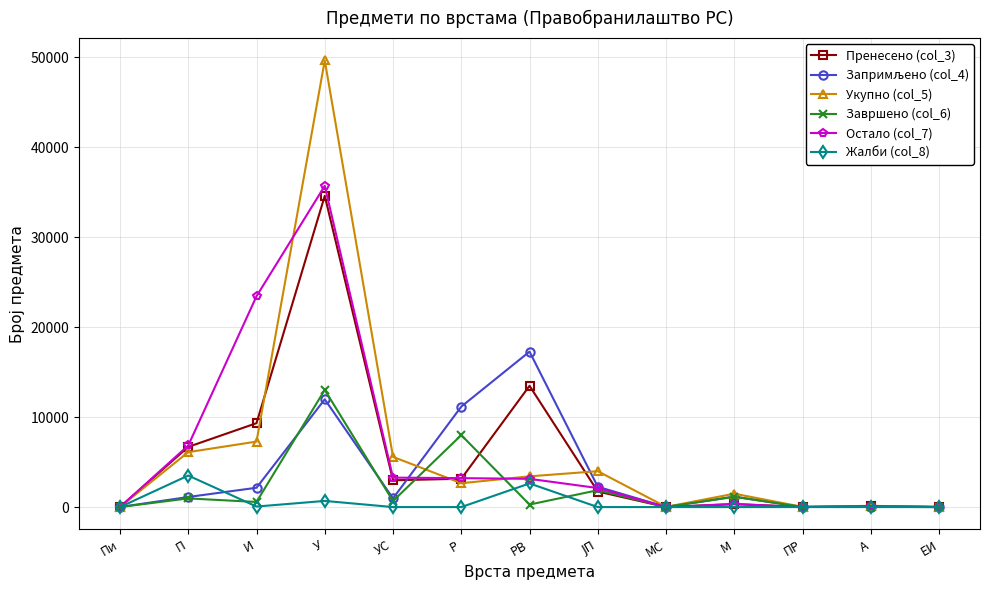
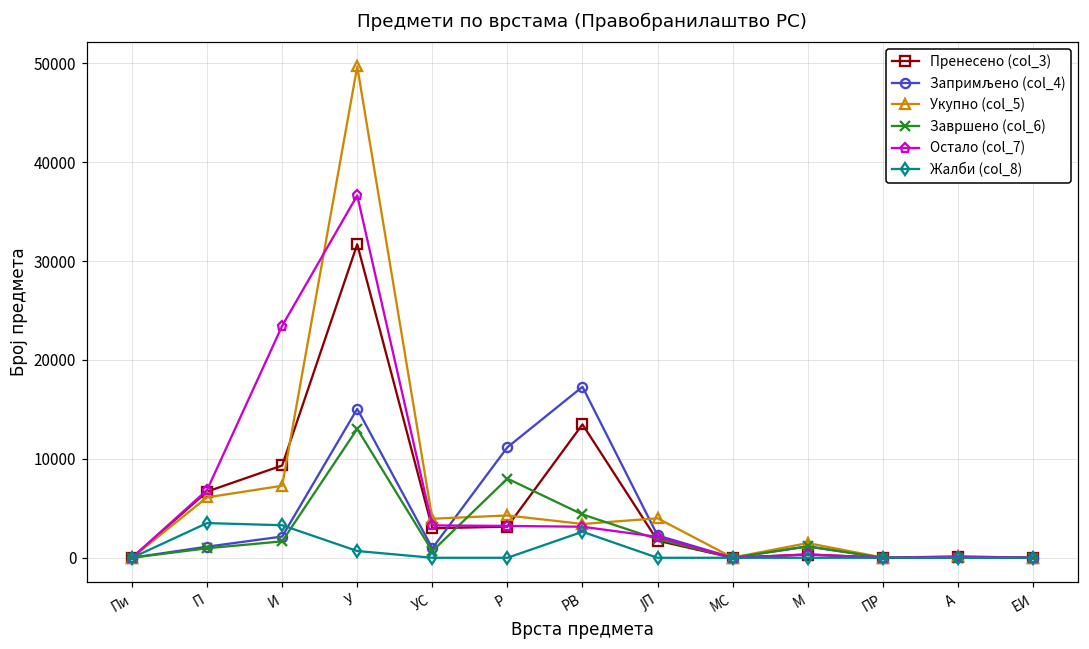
Завршено (col_6), И: 1000 -> 2000
Жалби (col_8), И: 0 -> 3000
Пренесено (col_3), У: 35000 -> 32000
Запримљено (col_4), У: 12000 -> 15000
Остало (col_7), У: 36000 -> 37000
Укупно (col_5), УС: 6000 -> 4000
Укупно (col_5), Р: 3000 -> 4000
Завршено (col_6), РВ: 0 -> 4000
